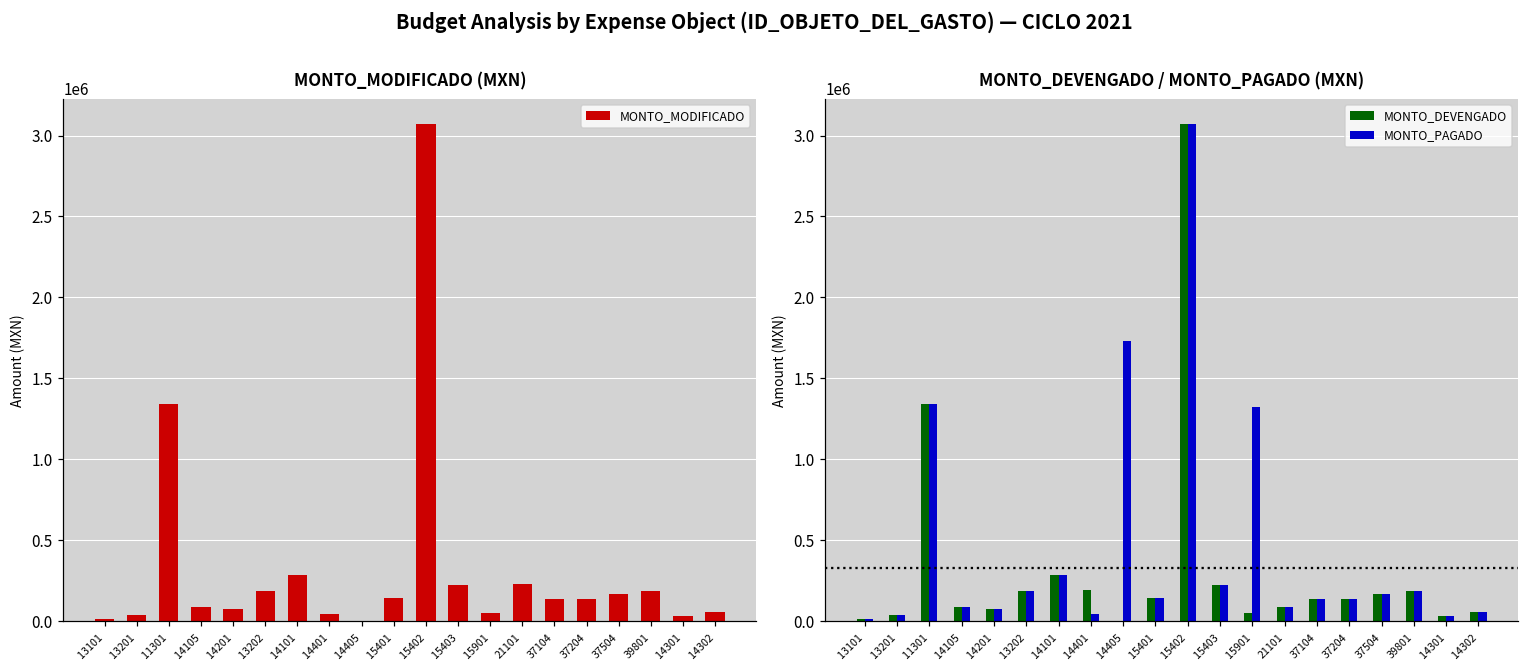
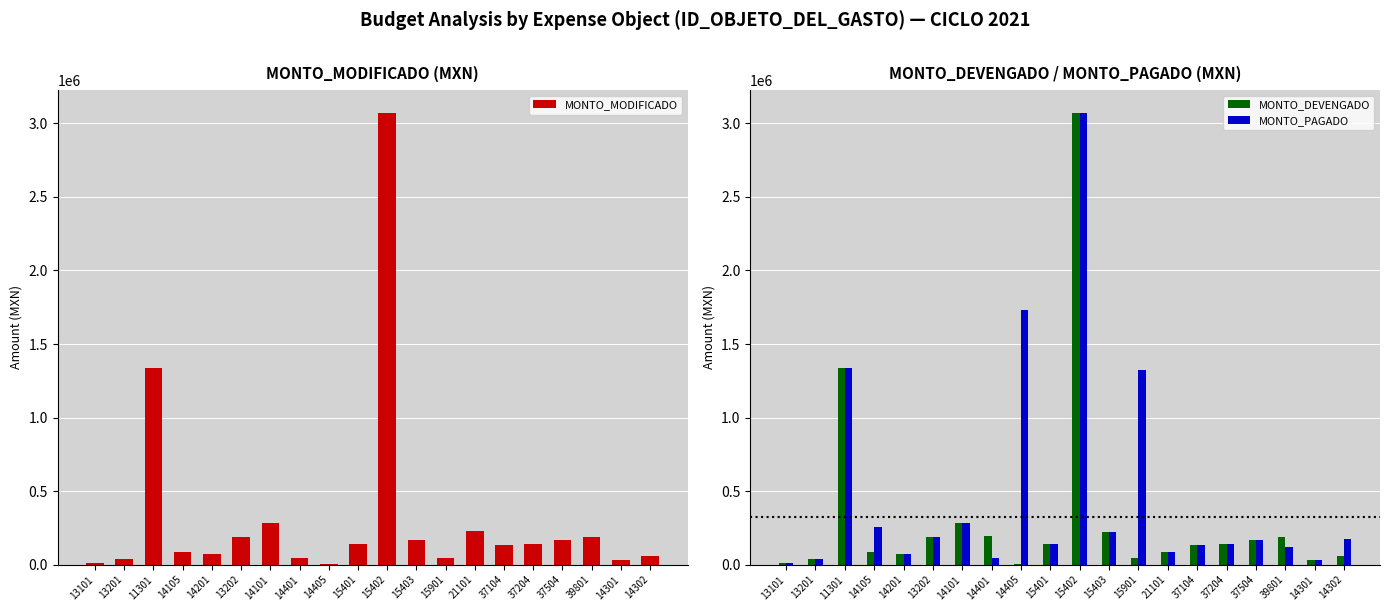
MONTO_MODIFICADO (MXN), 15403: 220000 -> 170000
MONTO_DEVENGADO / MONTO_PAGADO (MXN), MONTO_PAGADO, 14105: 90000 -> 260000
MONTO_DEVENGADO / MONTO_PAGADO (MXN), MONTO_PAGADO, 39801: 190000 -> 120000
MONTO_DEVENGADO / MONTO_PAGADO (MXN), MONTO_PAGADO, 14302: 60000 -> 180000
